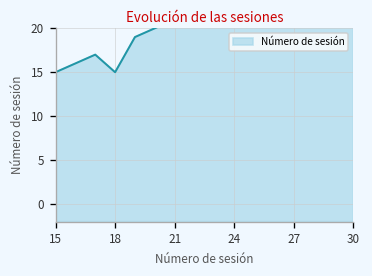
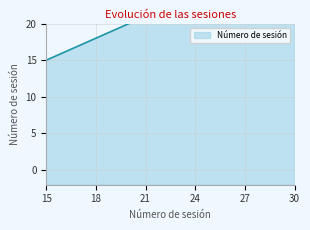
18: 15 -> 18
